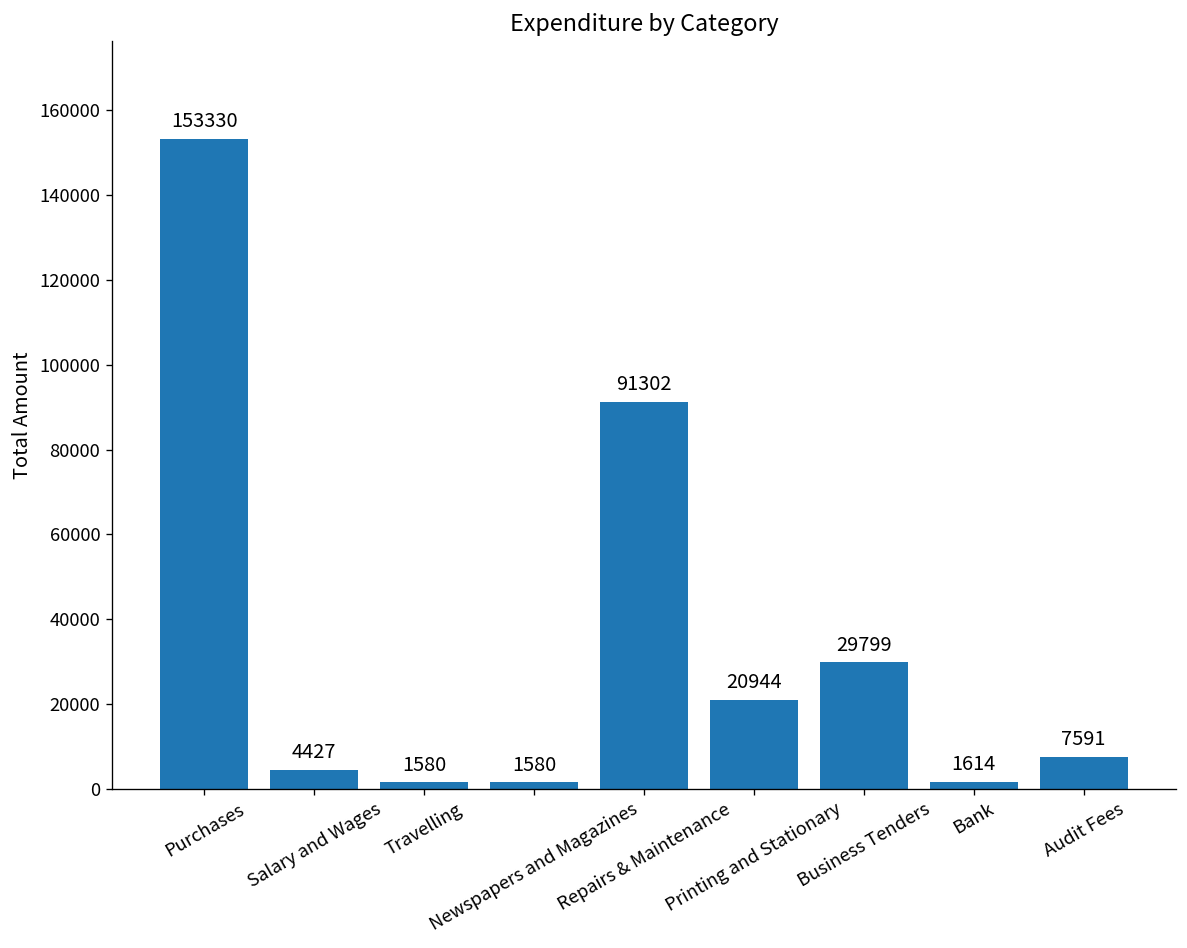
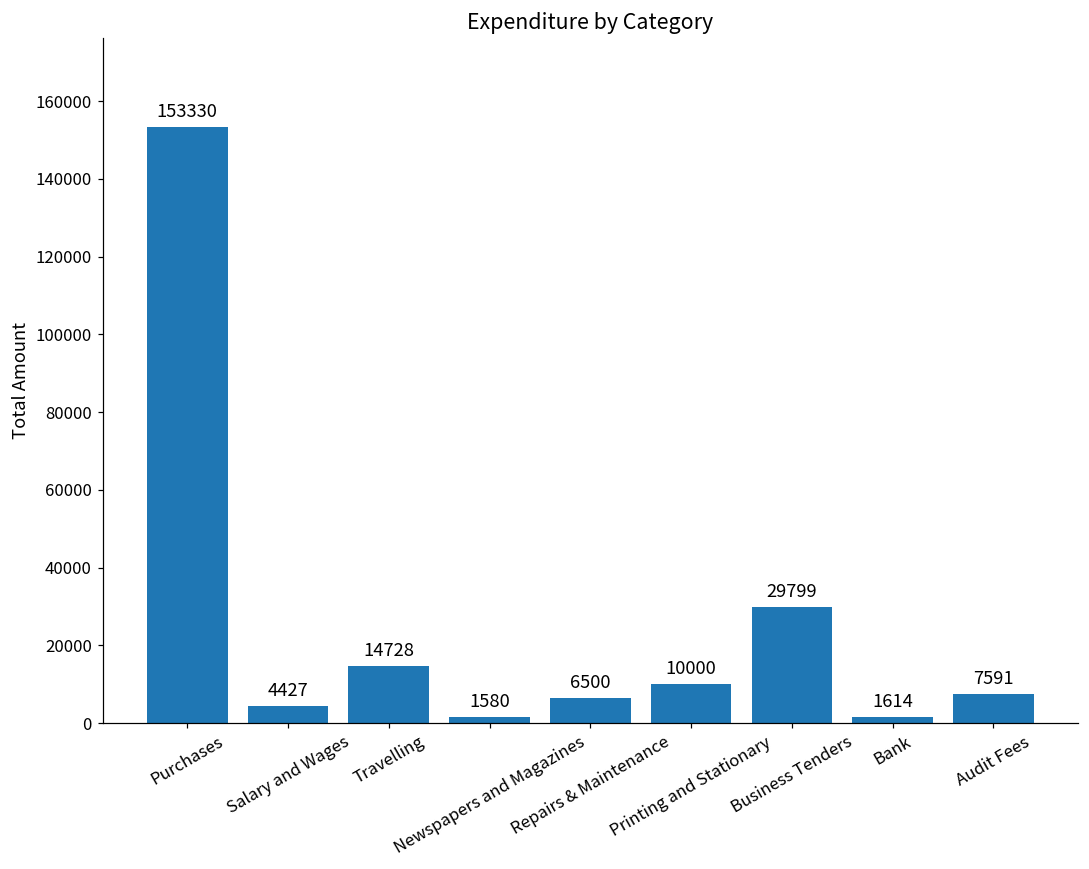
Travelling: 1580 -> 14728
Repairs & Maintenance: 91302 -> 6500
Printing and Stationary: 20944 -> 10000
